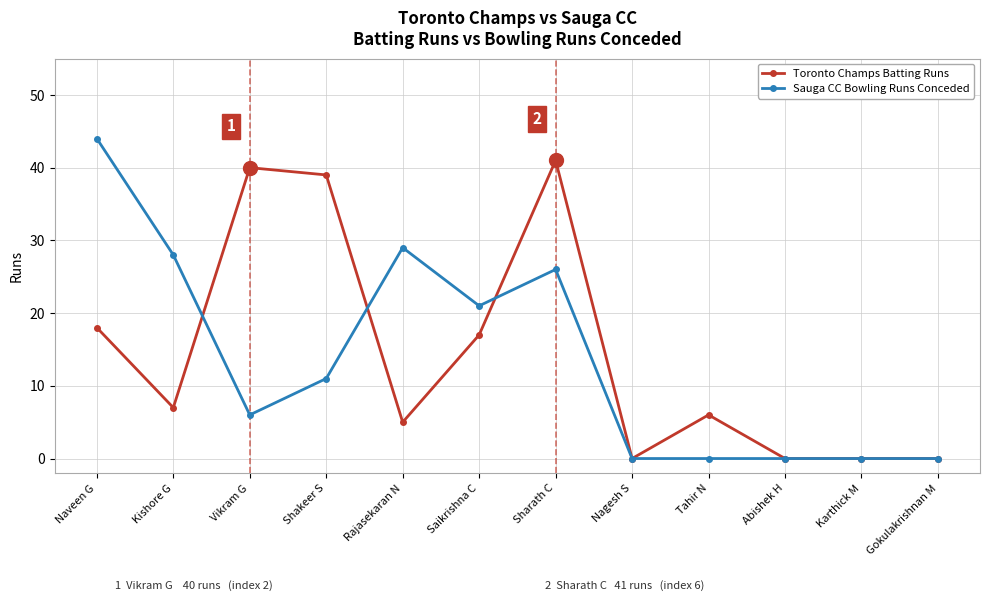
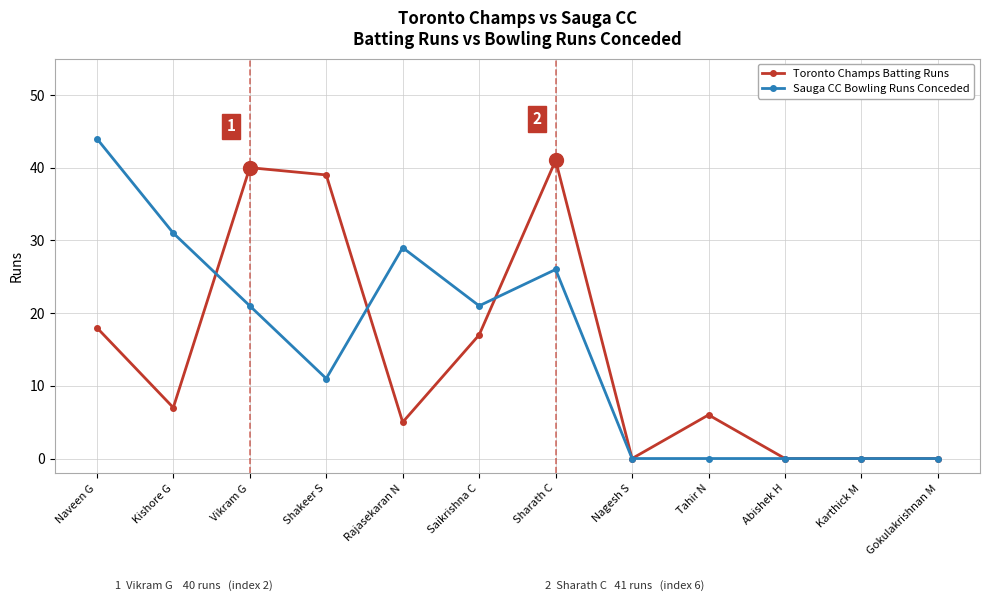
Sauga CC Bowling Runs Conceded, Kishore G: 28 -> 31
Sauga CC Bowling Runs Conceded, Vikram G: 6 -> 21
